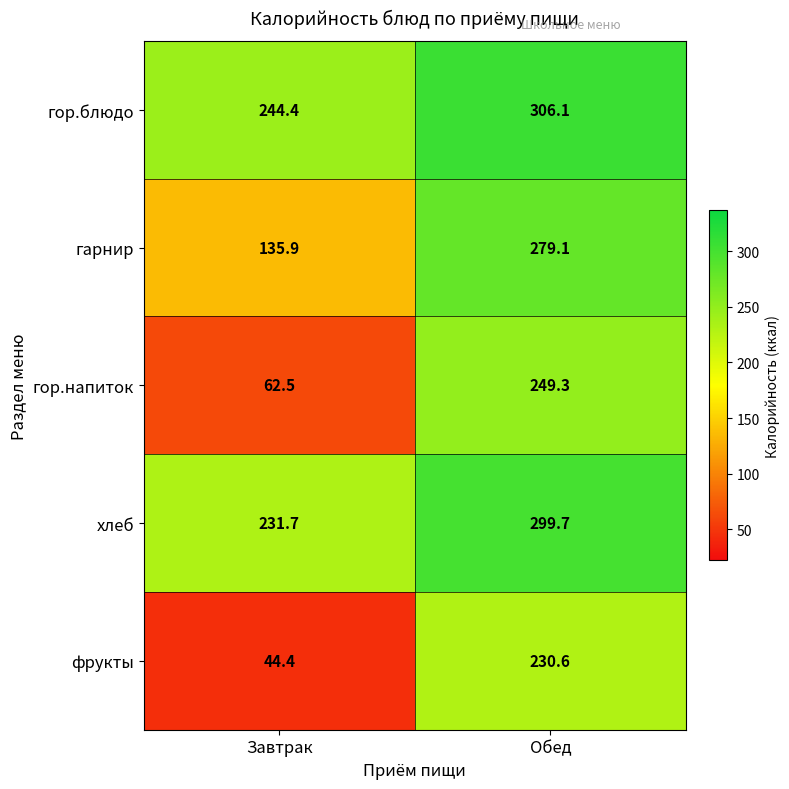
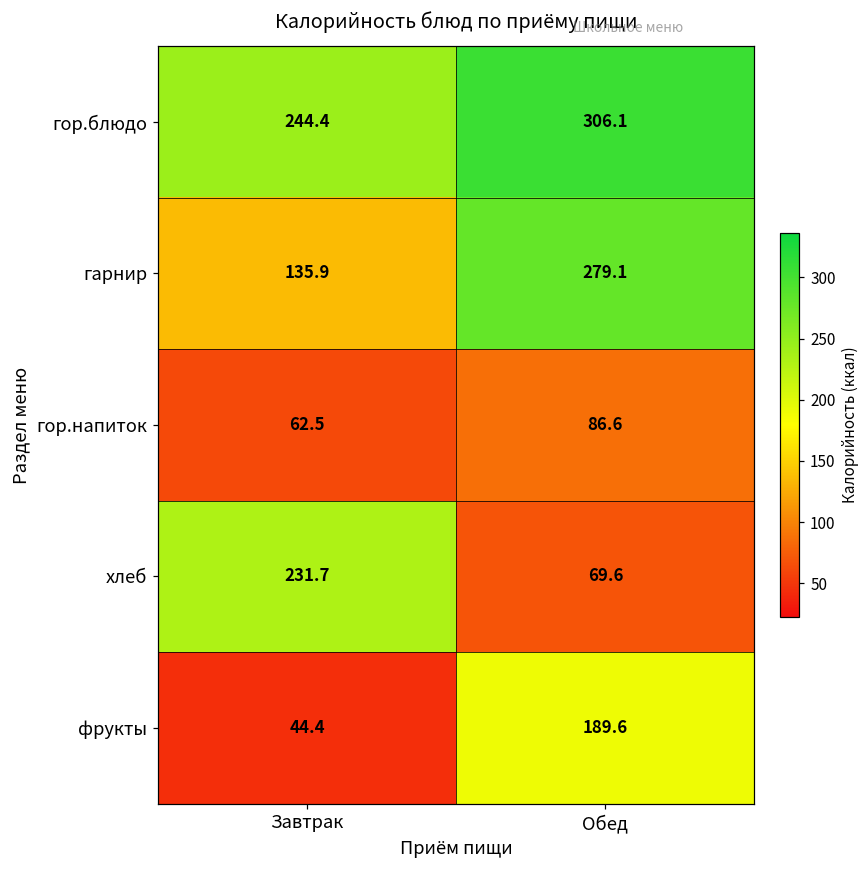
гор.напиток, Обед: 249.3 -> 86.6
хлеб, Обед: 299.7 -> 69.6
фрукты, Обед: 230.6 -> 189.6
